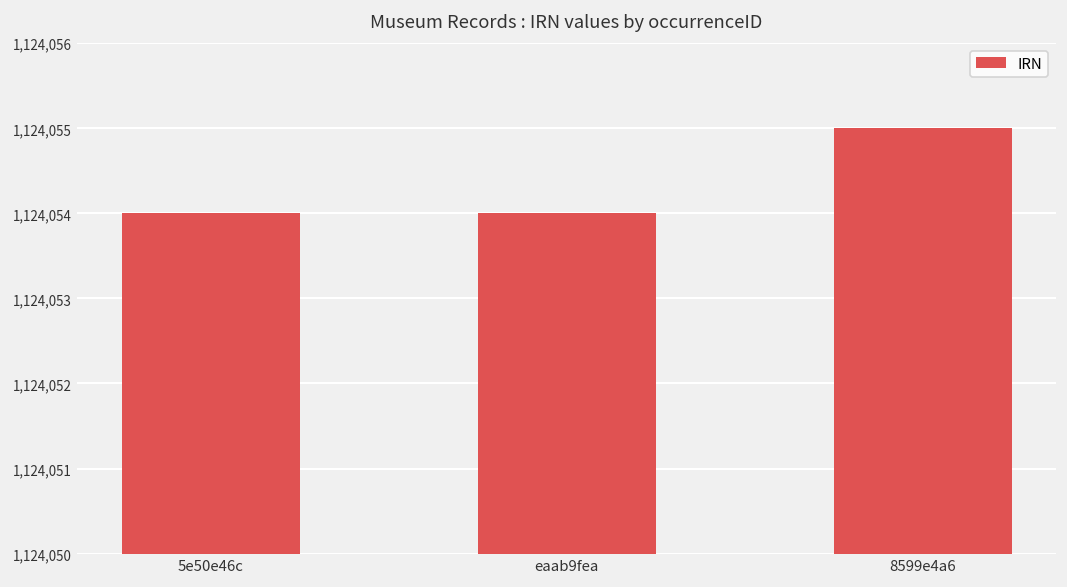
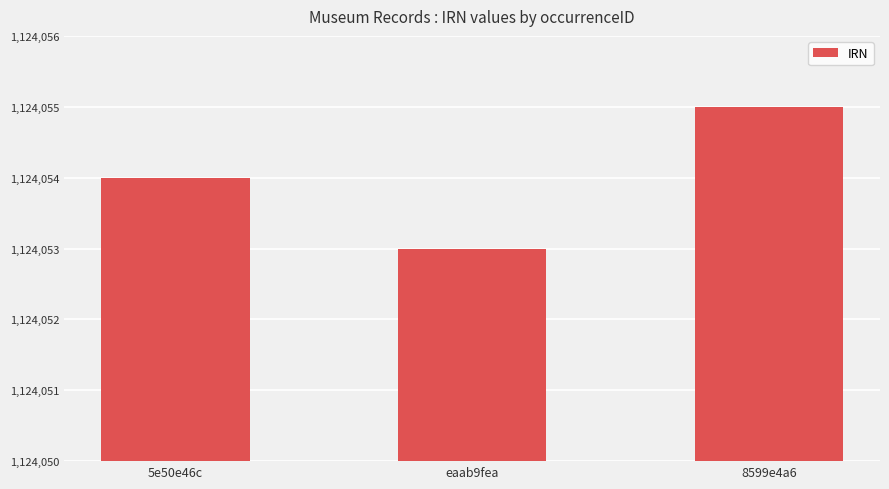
eaab9fea: 1,124,054 -> 1,124,053
